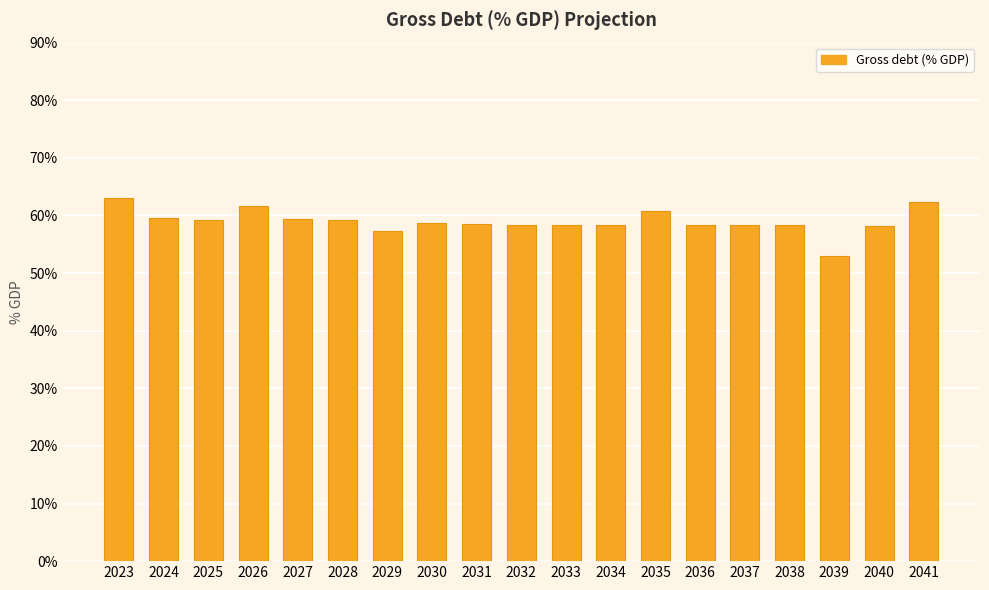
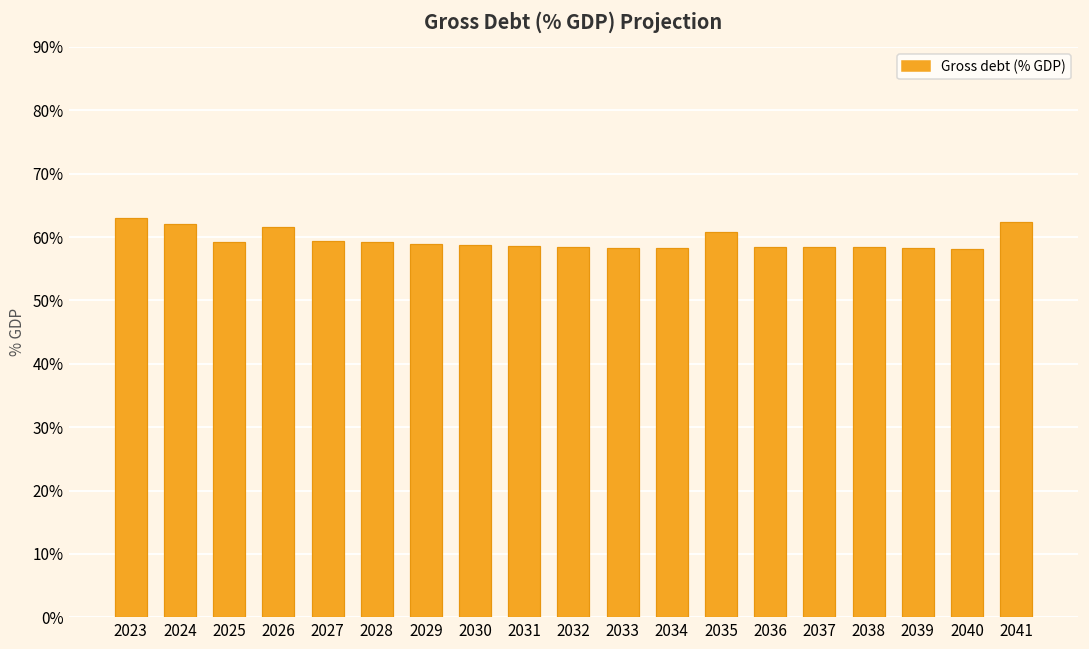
2024: 60% -> 62%
2029: 57% -> 59%
2039: 53% -> 58%
